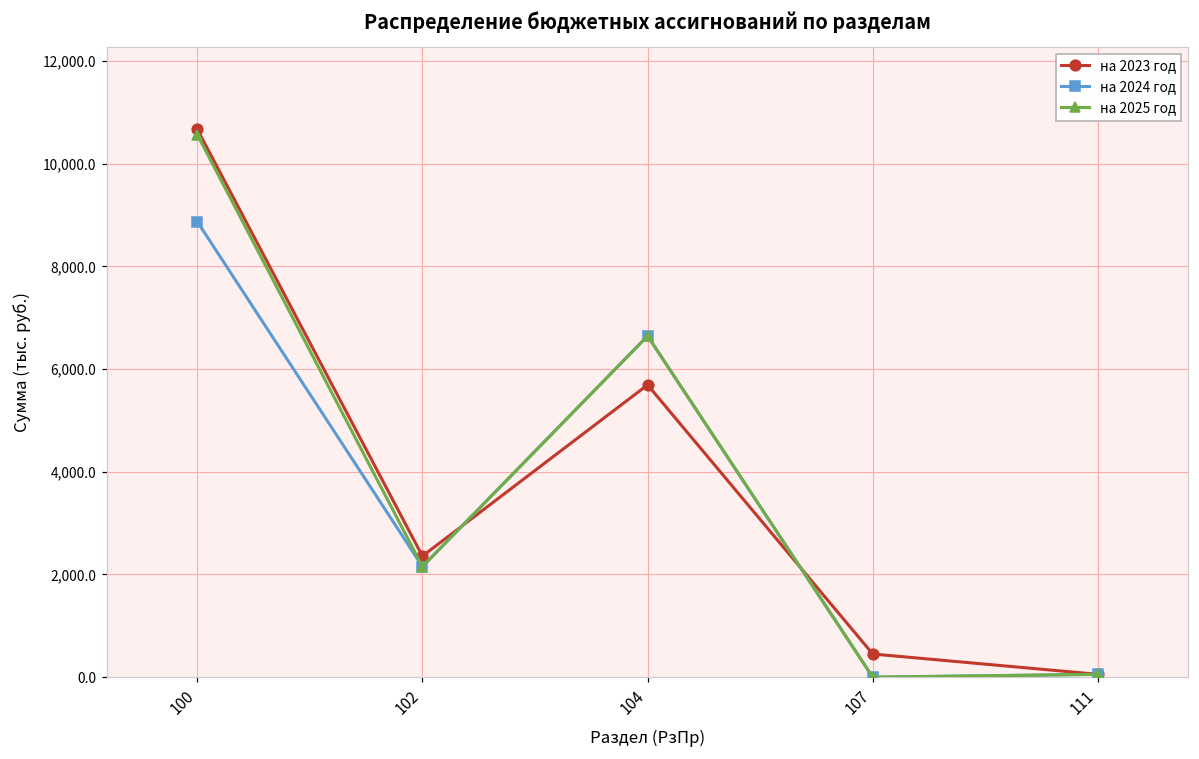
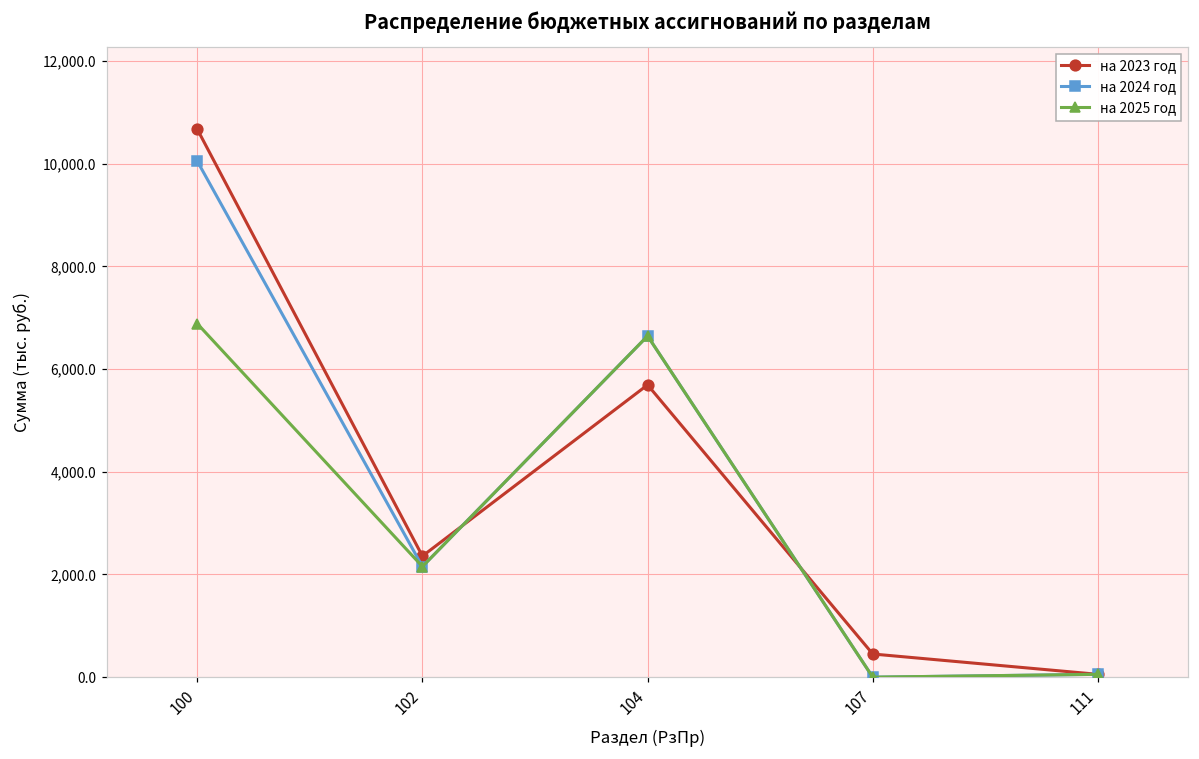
на 2024 год, 100: 8,900 -> 10,100
на 2025 год, 100: 10,600 -> 6,900
